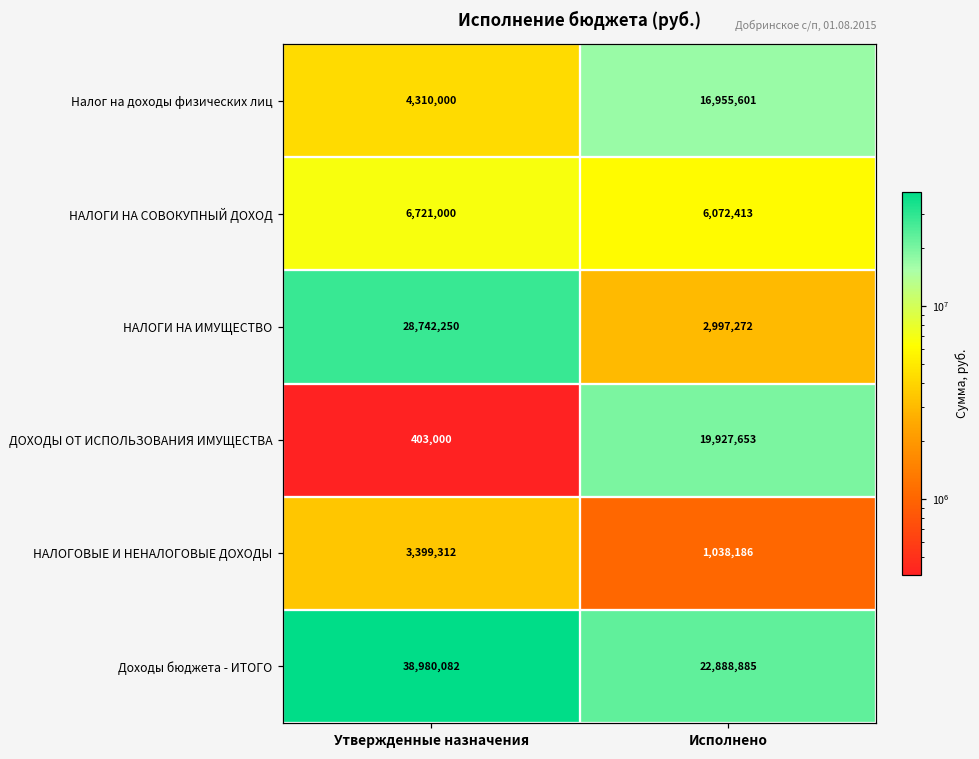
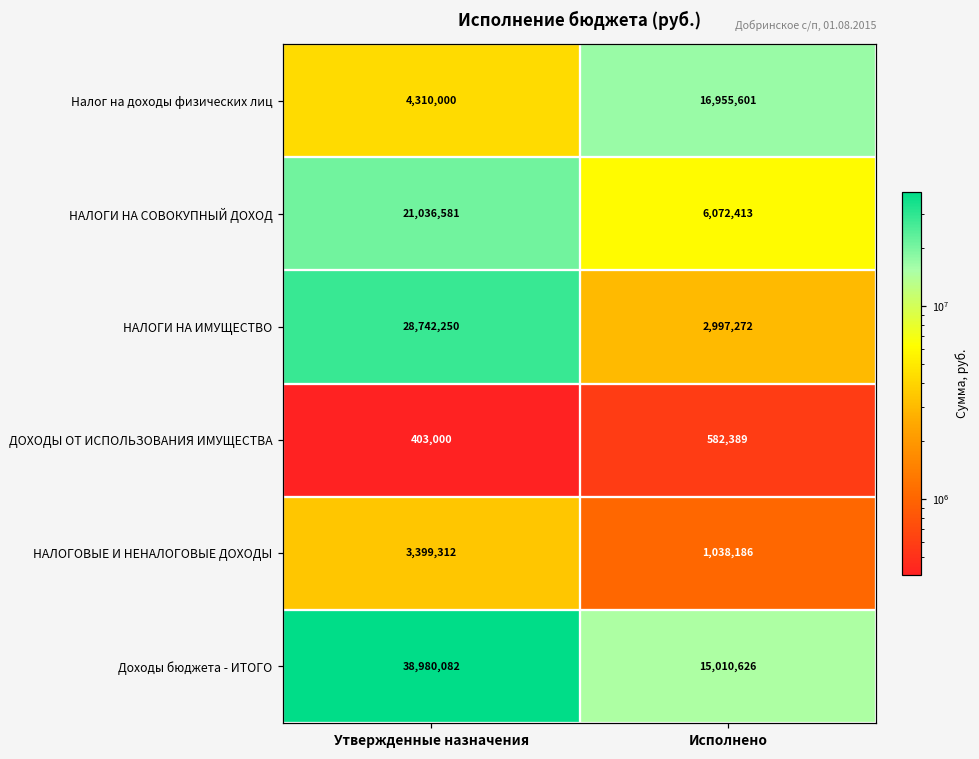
НАЛОГИ НА СОВОКУПНЫЙ ДОХОД, Утвержденные назначения: 6,721,000 -> 21,036,581
ДОХОДЫ ОТ ИСПОЛЬЗОВАНИЯ ИМУЩЕСТВА, Исполнено: 19,927,653 -> 582,389
Доходы бюджета - ИТОГО, Исполнено: 22,888,885 -> 15,010,626
